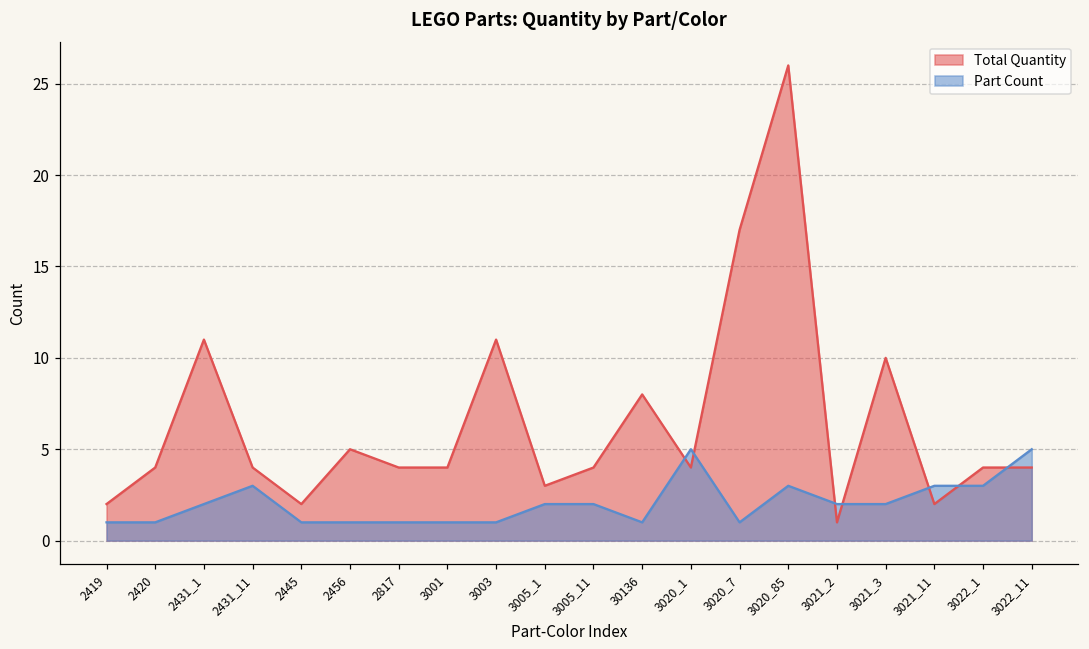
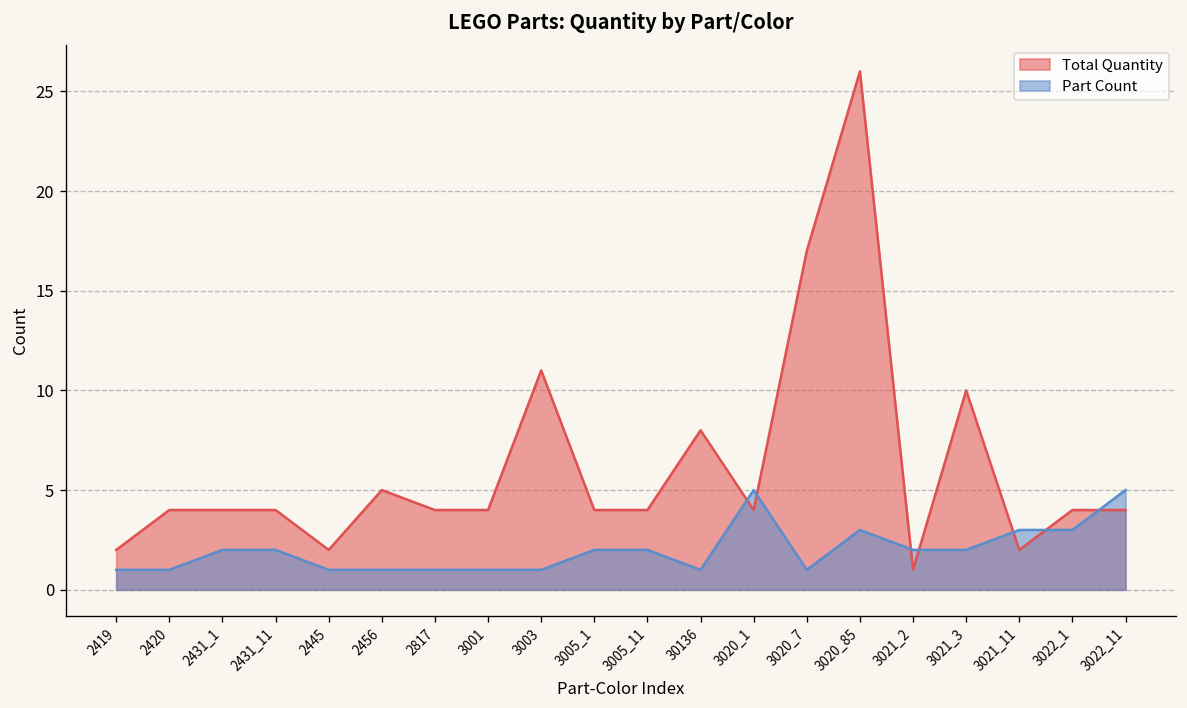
Total Quantity, 2431_1: 11 -> 4
Part Count, 2431_11: 3 -> 2
Total Quantity, 3005_1: 3 -> 4
